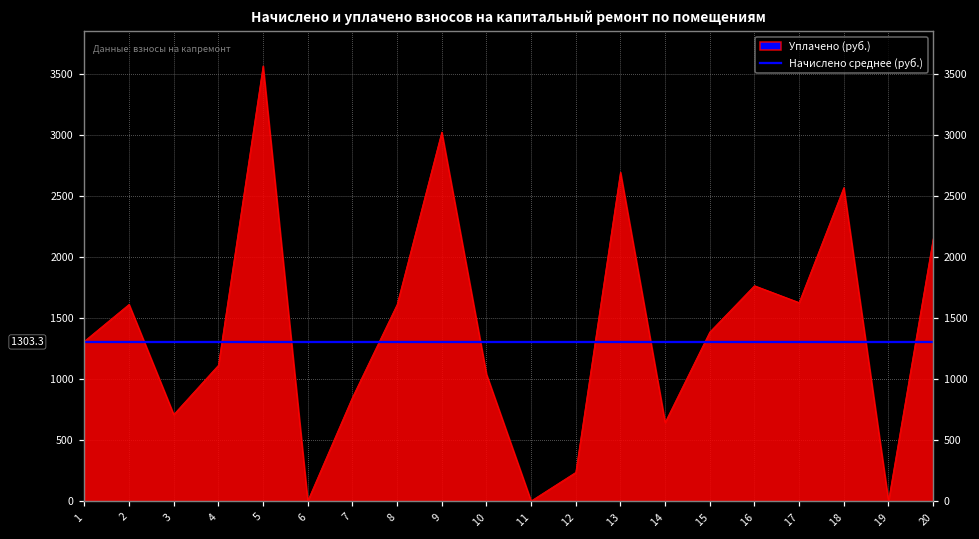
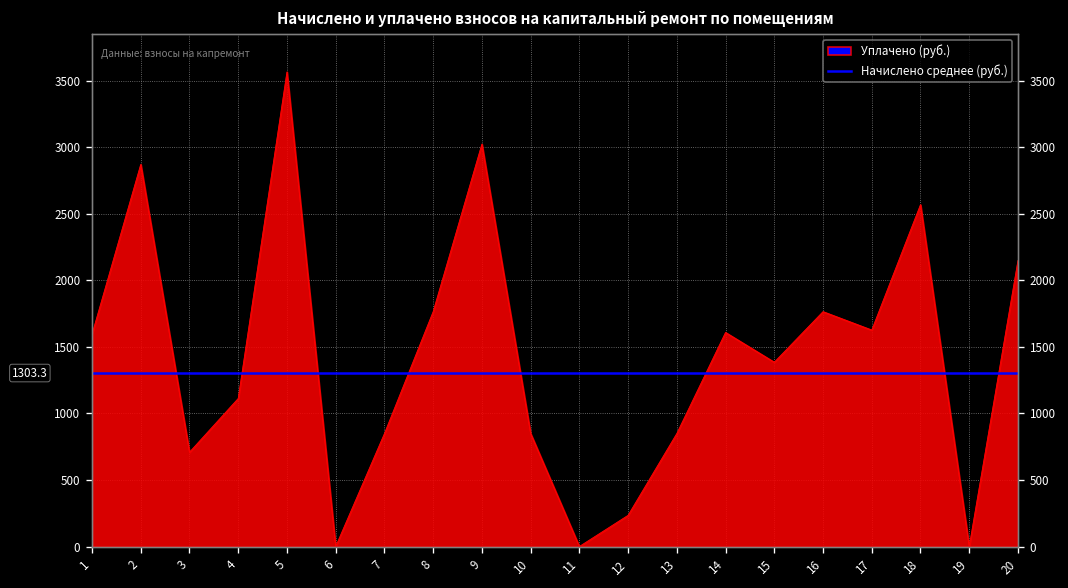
1: 1310 -> 1590
2: 1610 -> 2870
8: 1610 -> 1760
10: 1040 -> 850
13: 2690 -> 850
14: 640 -> 1610
